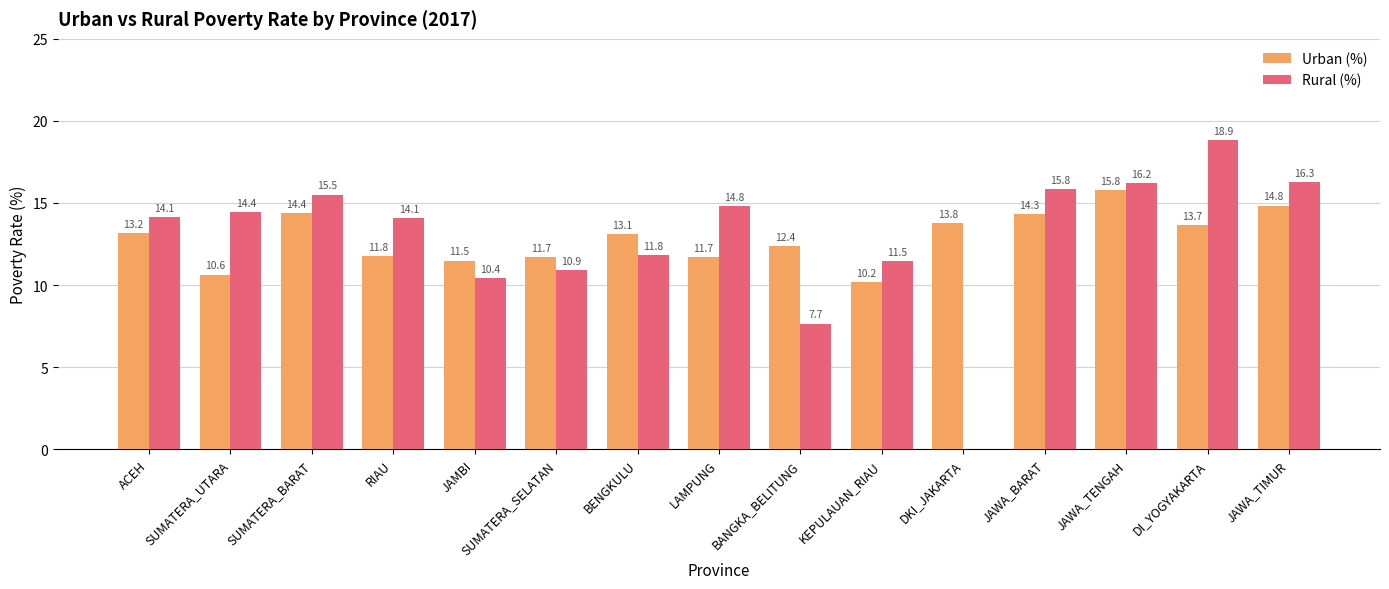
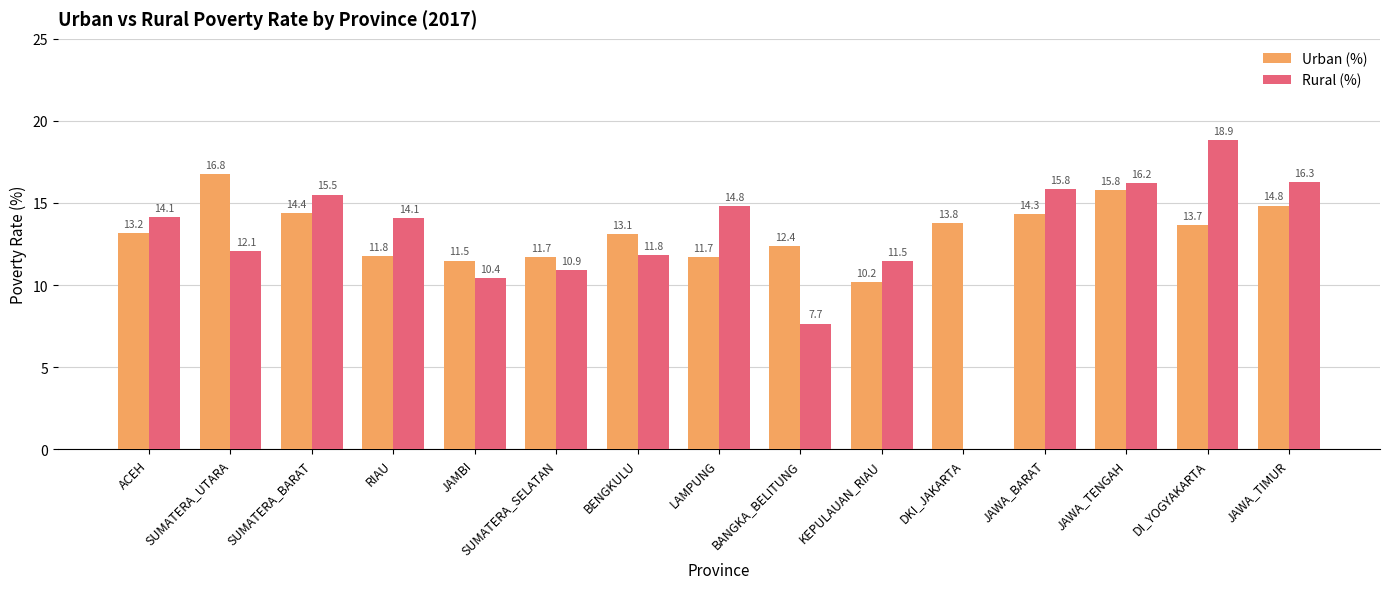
Urban (%), SUMATERA_UTARA: 10.6 -> 16.8
Rural (%), SUMATERA_UTARA: 14.4 -> 12.1
